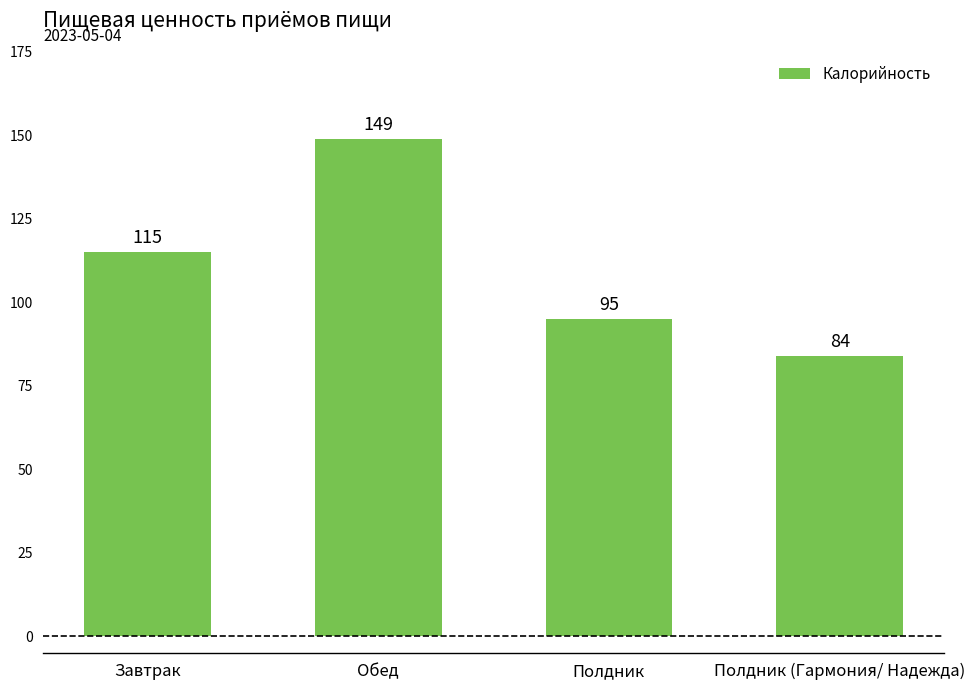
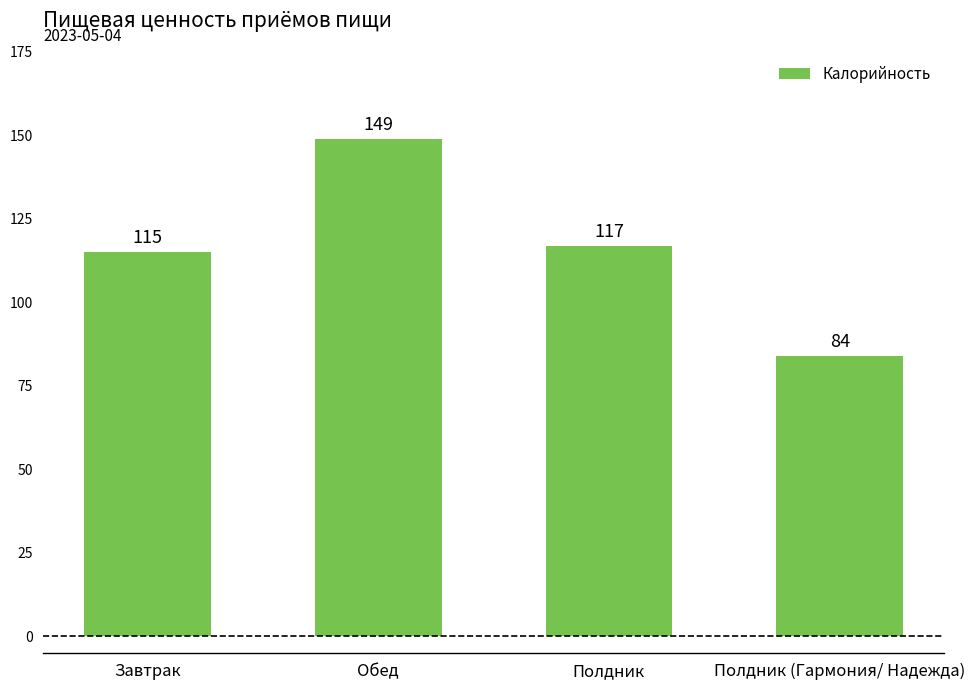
Полдник: 95 -> 117
